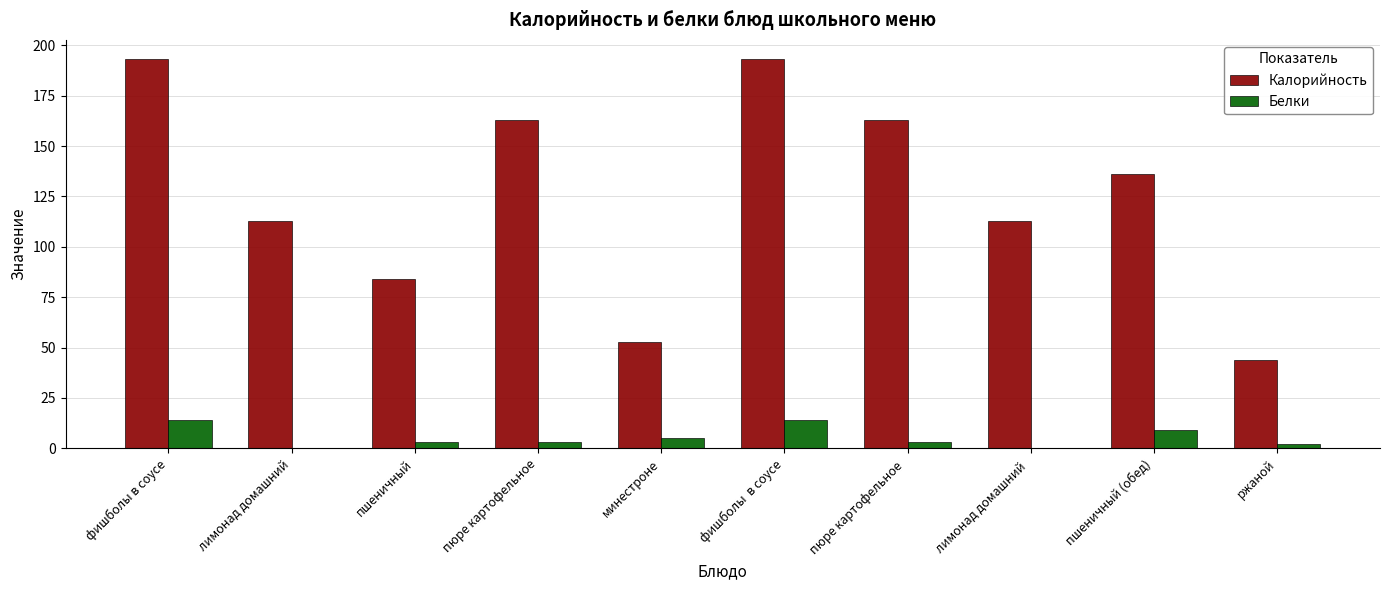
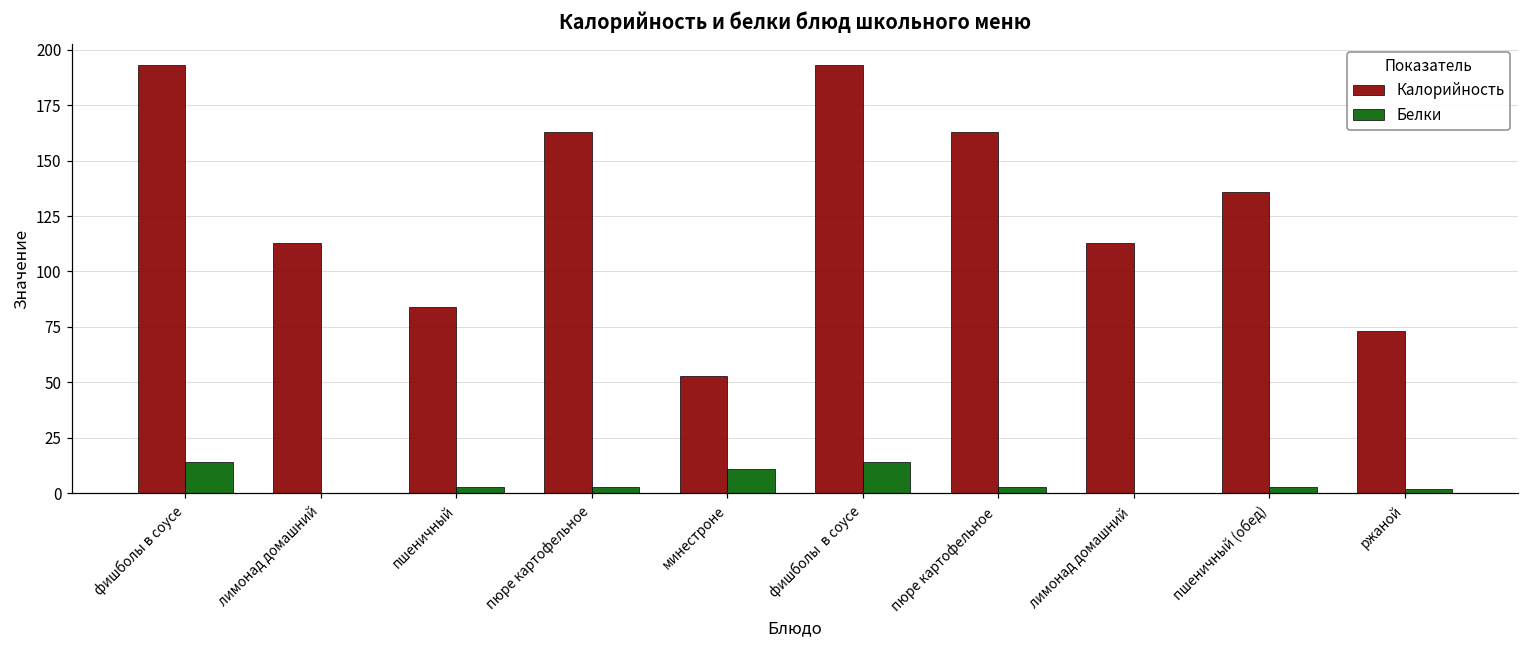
Белки, минестроне: 5 -> 11
Белки, пшеничный (обед): 9 -> 3
Калорийность, ржаной: 44 -> 73
